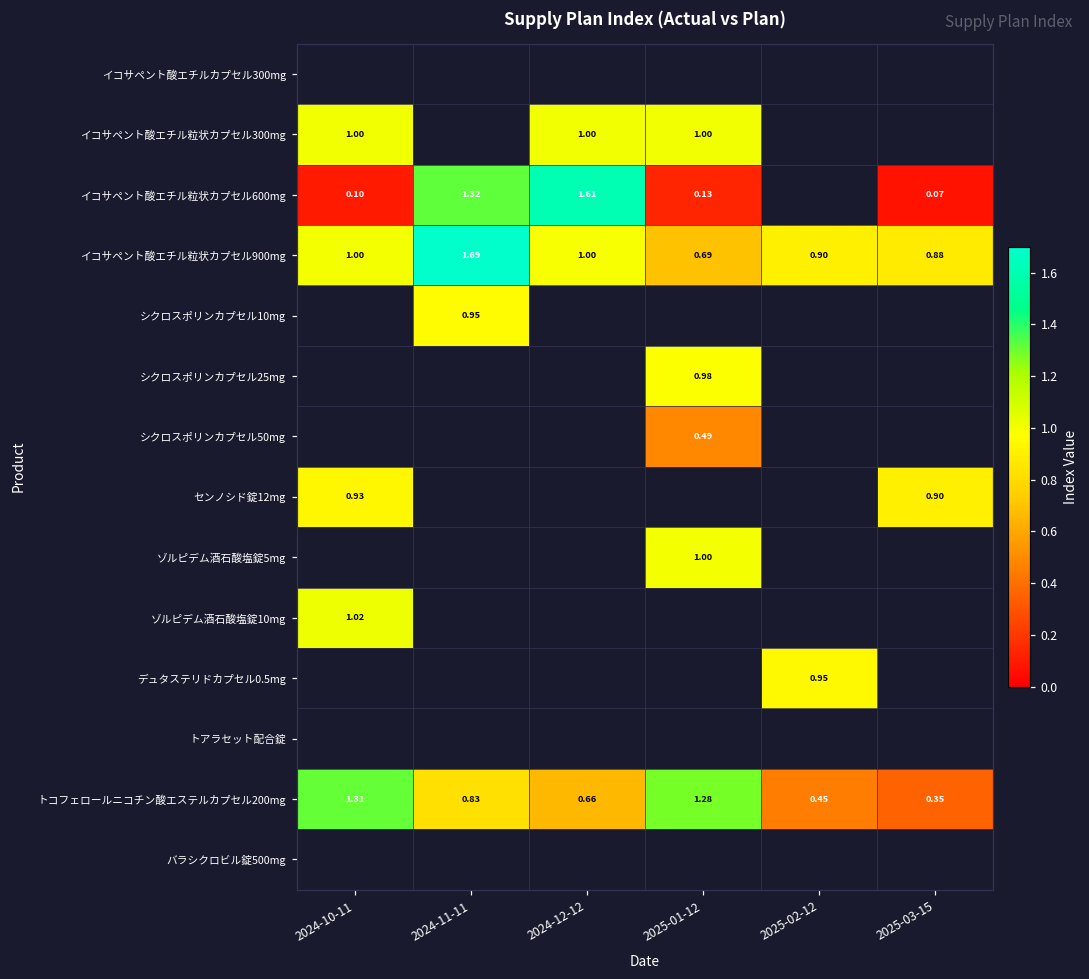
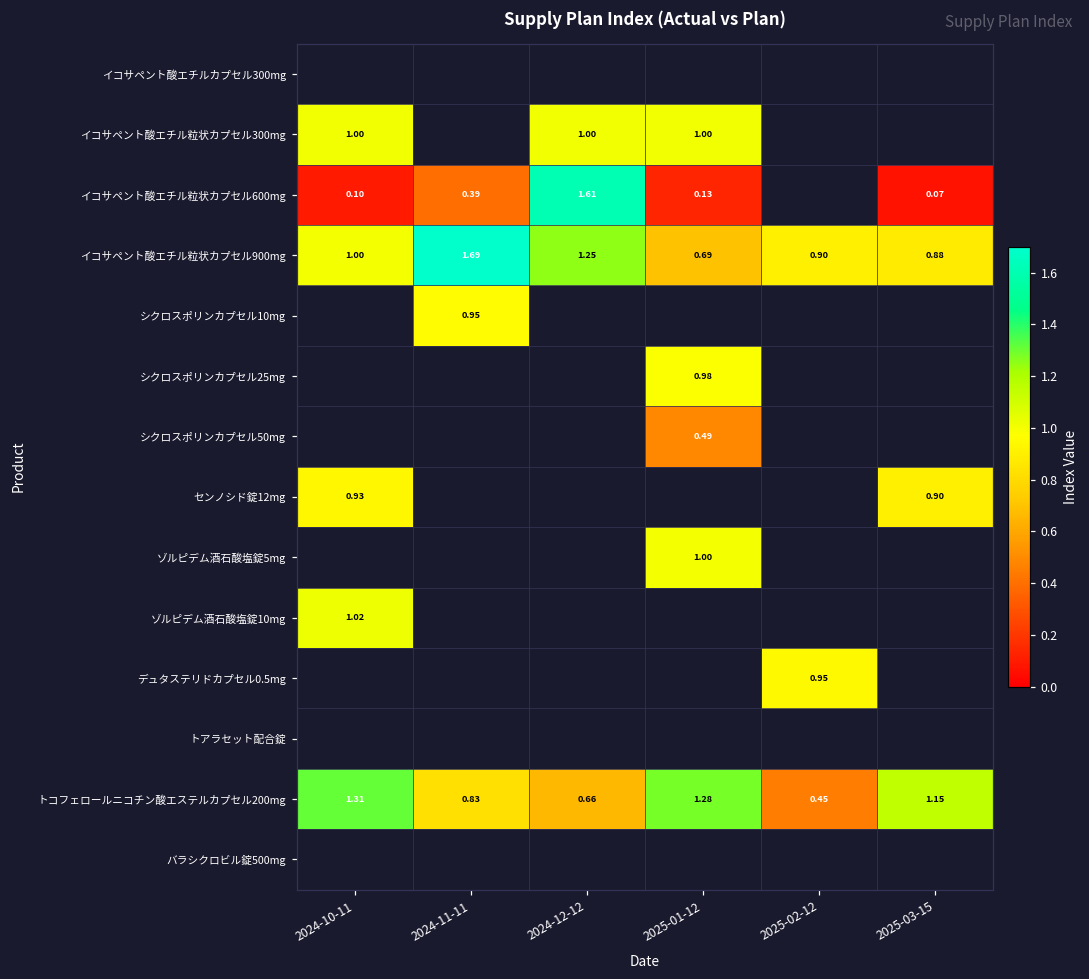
イコサペント酸エチル粒状カプセル600mg, 2024-11-11: 1.32 -> 0.39
イコサペント酸エチル粒状カプセル900mg, 2024-12-12: 1.00 -> 1.25
トコフェロールニコチン酸エステルカプセル200mg, 2025-03-15: 0.35 -> 1.15
